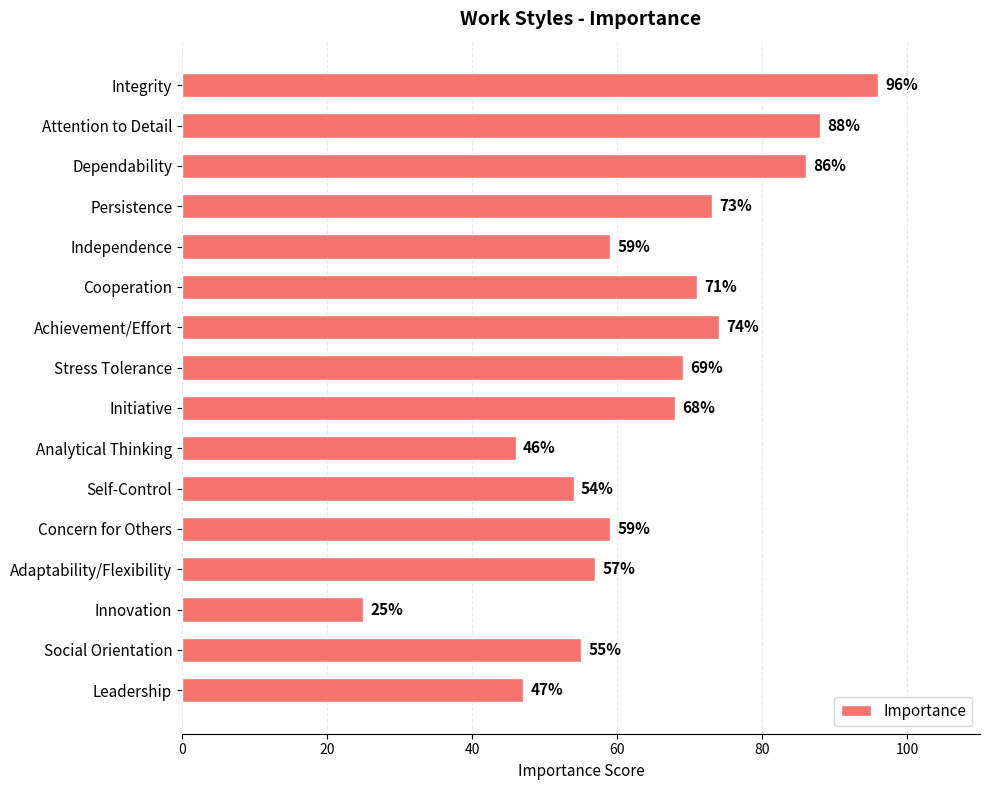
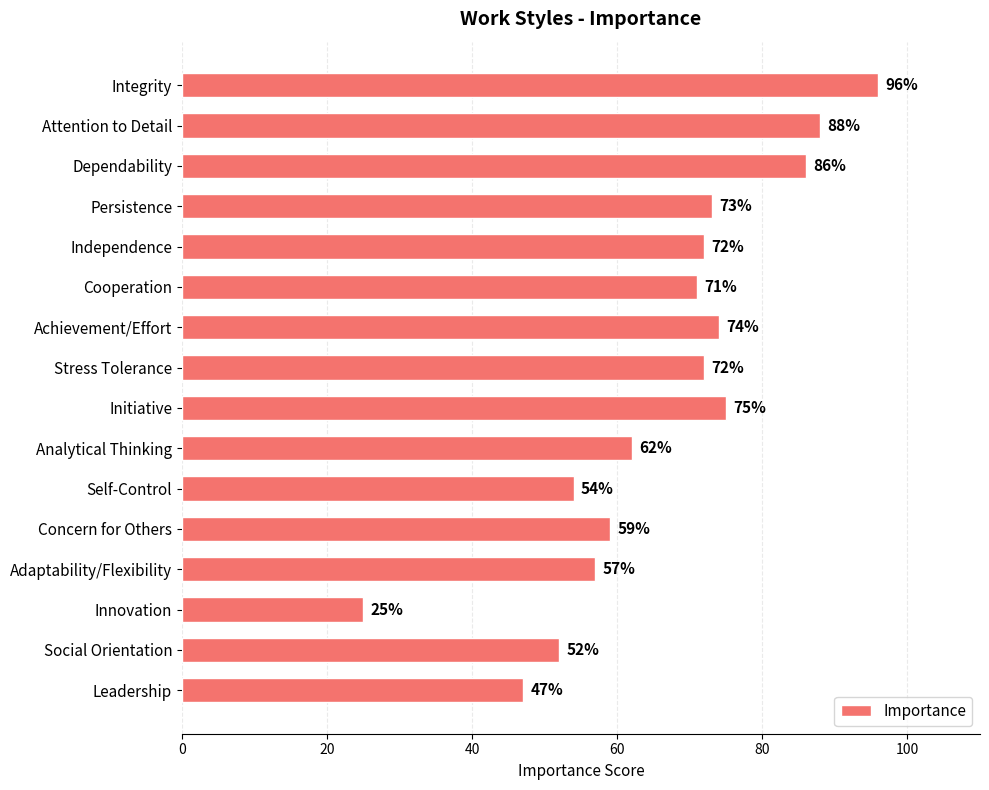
Independence: 59% -> 72%
Stress Tolerance: 69% -> 72%
Initiative: 68% -> 75%
Analytical Thinking: 46% -> 62%
Social Orientation: 55% -> 52%
